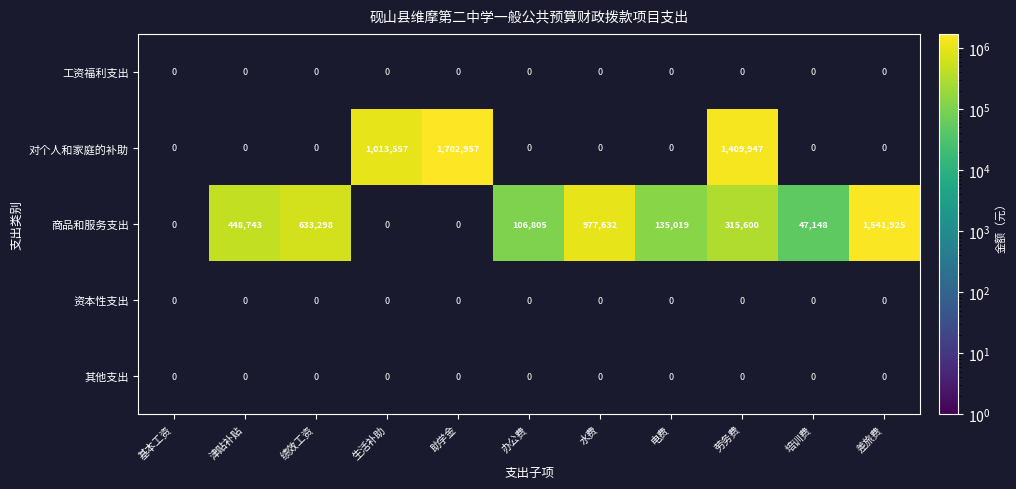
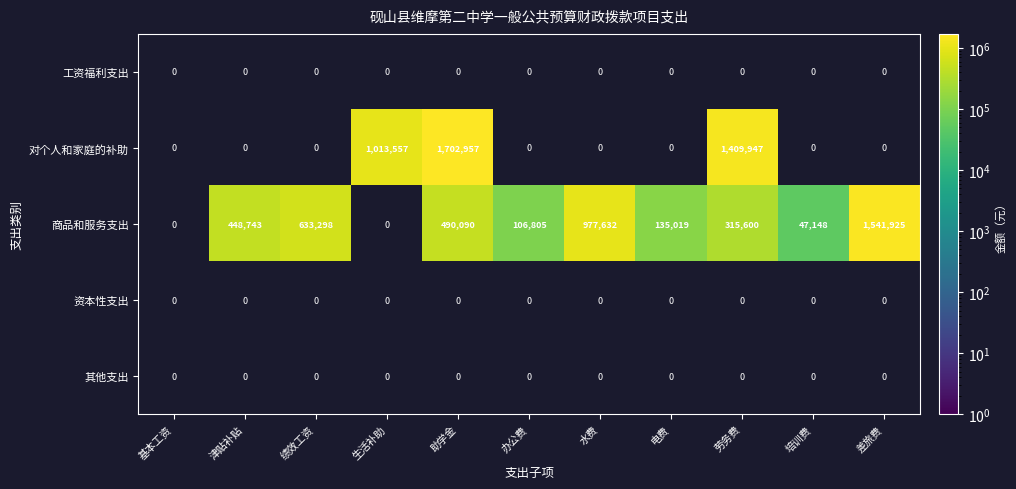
商品和服务支出, 助学金: 0 -> 490,090
